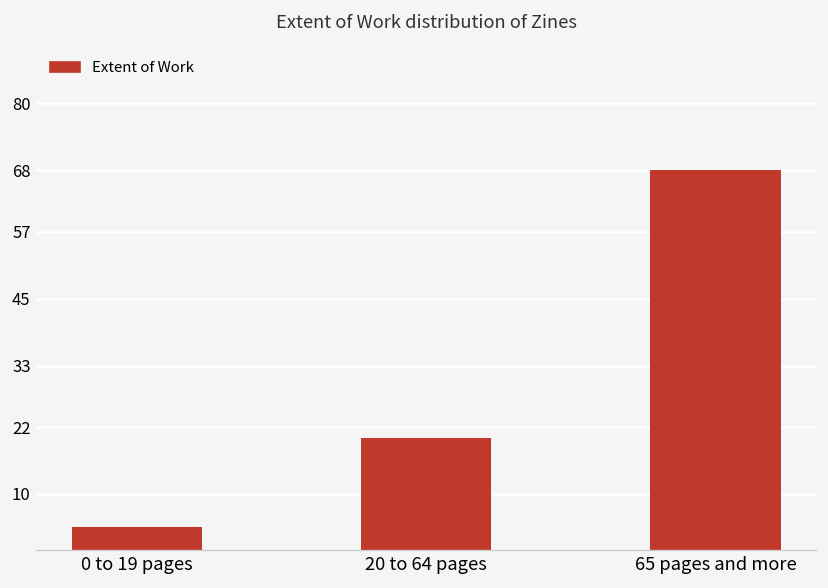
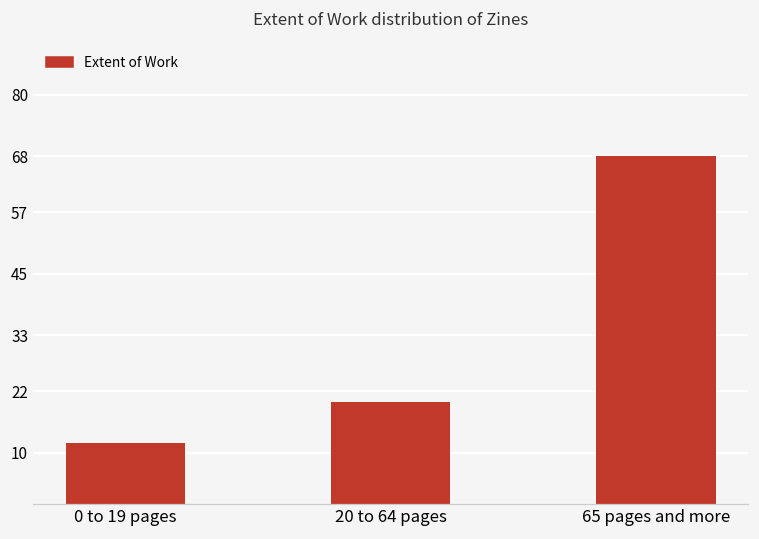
0 to 19 pages: 4 -> 12
